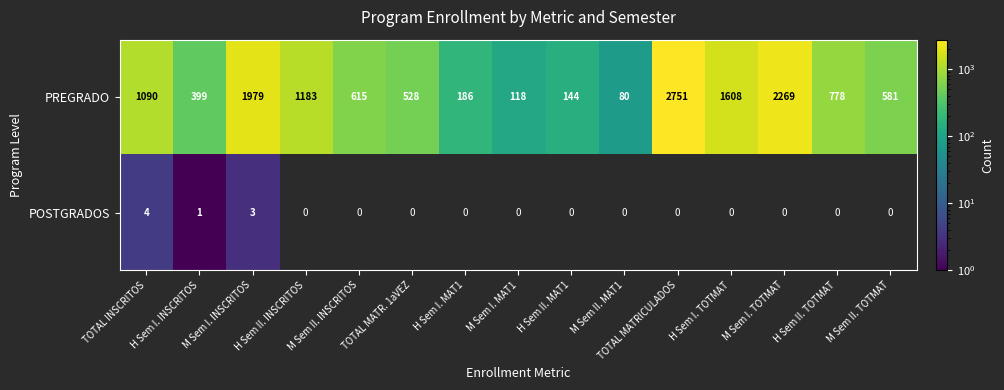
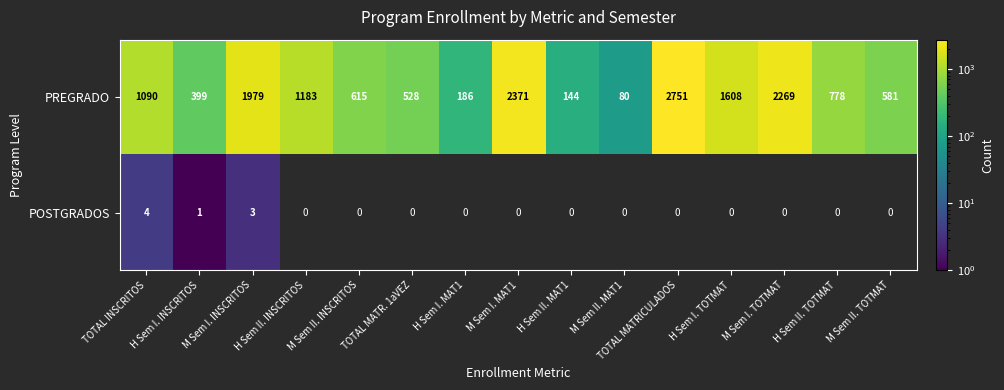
PREGRADO, M Sem I. MAT1: 118 -> 2371
